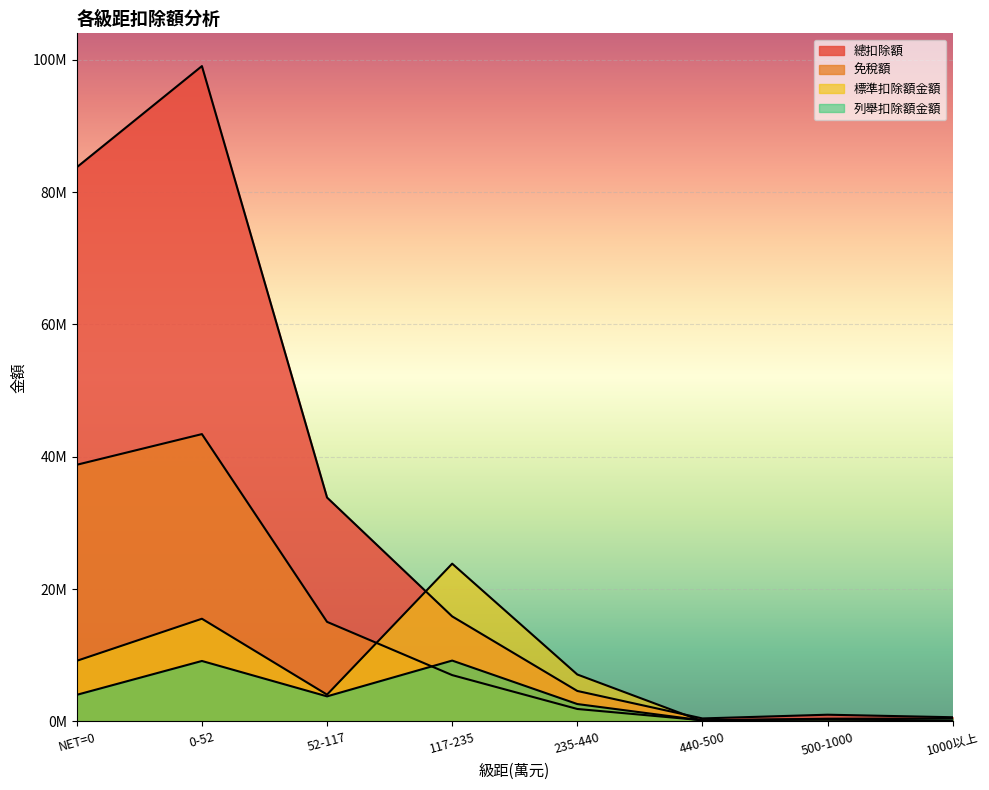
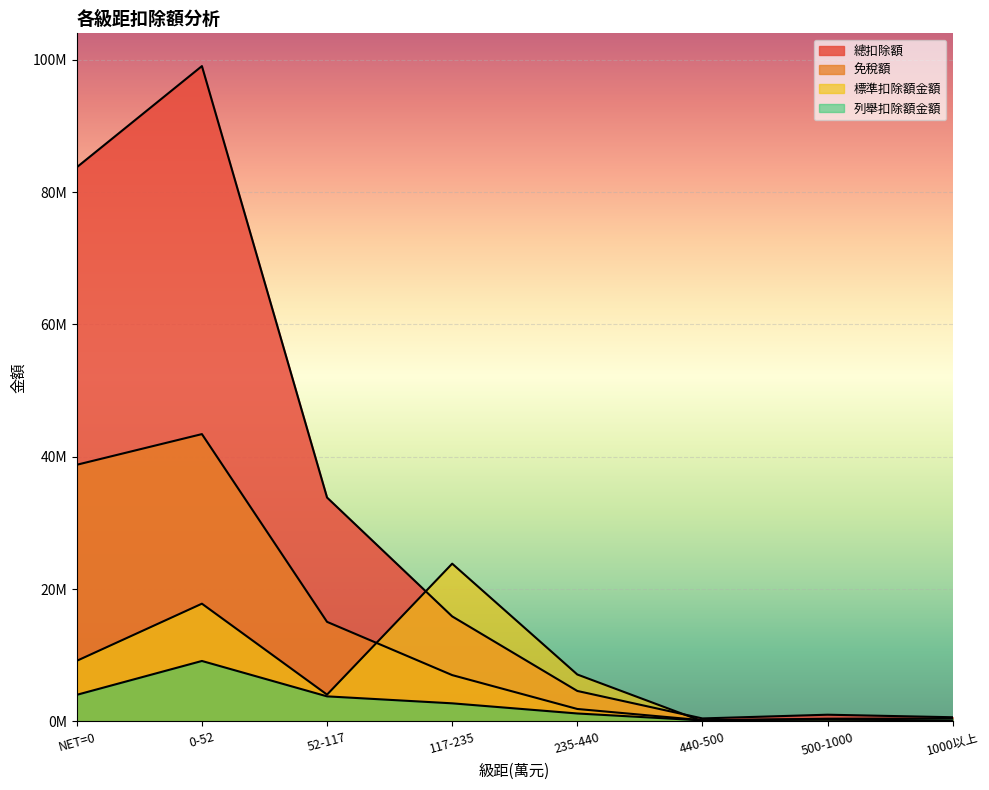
標準扣除額金額, 0-52: 16000000 -> 18000000
列舉扣除額金額, 117-235: 9000000 -> 3000000
列舉扣除額金額, 235-440: 3000000 -> 1000000
